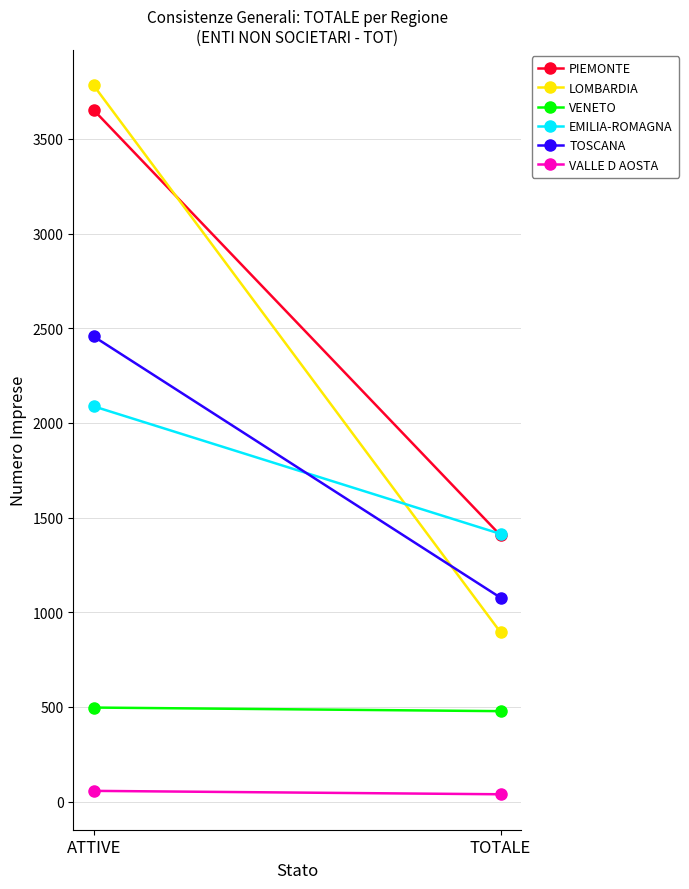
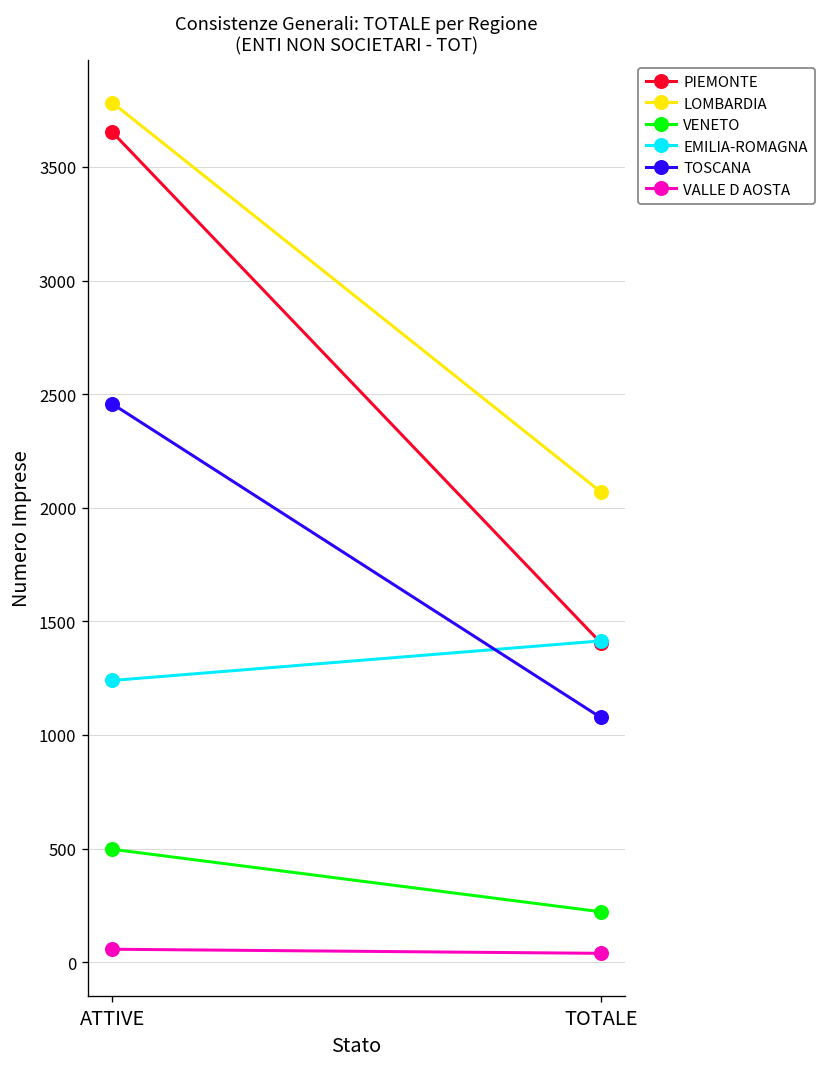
EMILIA-ROMAGNA, ATTIVE: 2090 -> 1240
LOMBARDIA, TOTALE: 890 -> 2070
VENETO, TOTALE: 480 -> 220
